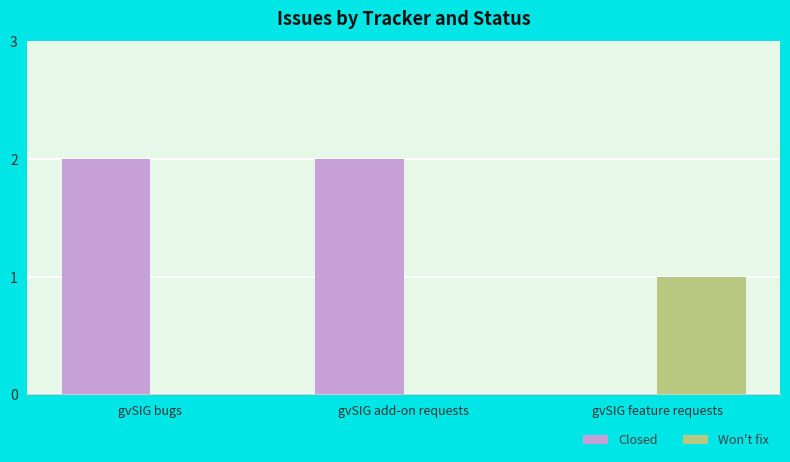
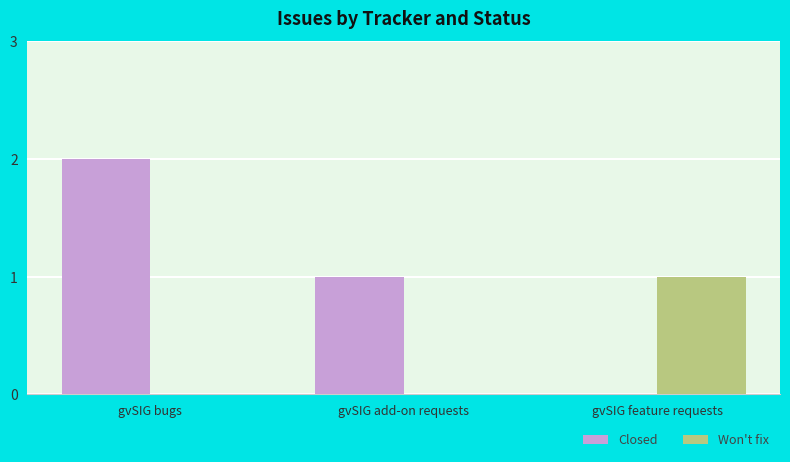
Closed, gvSIG add-on requests: 2 -> 1
